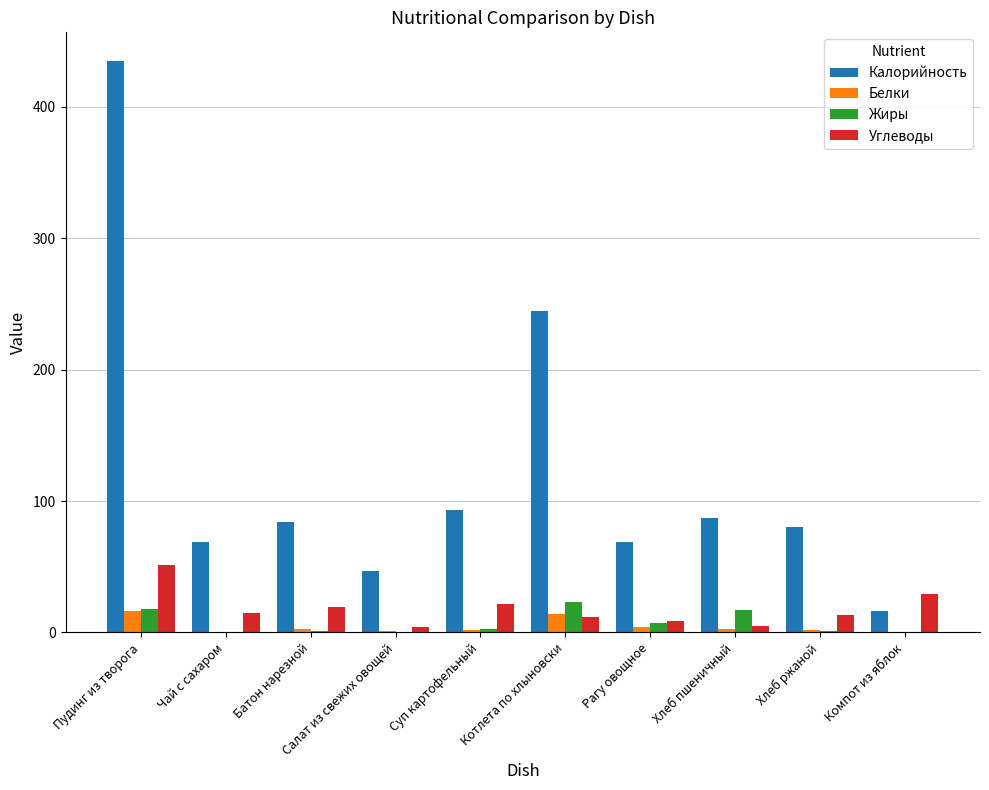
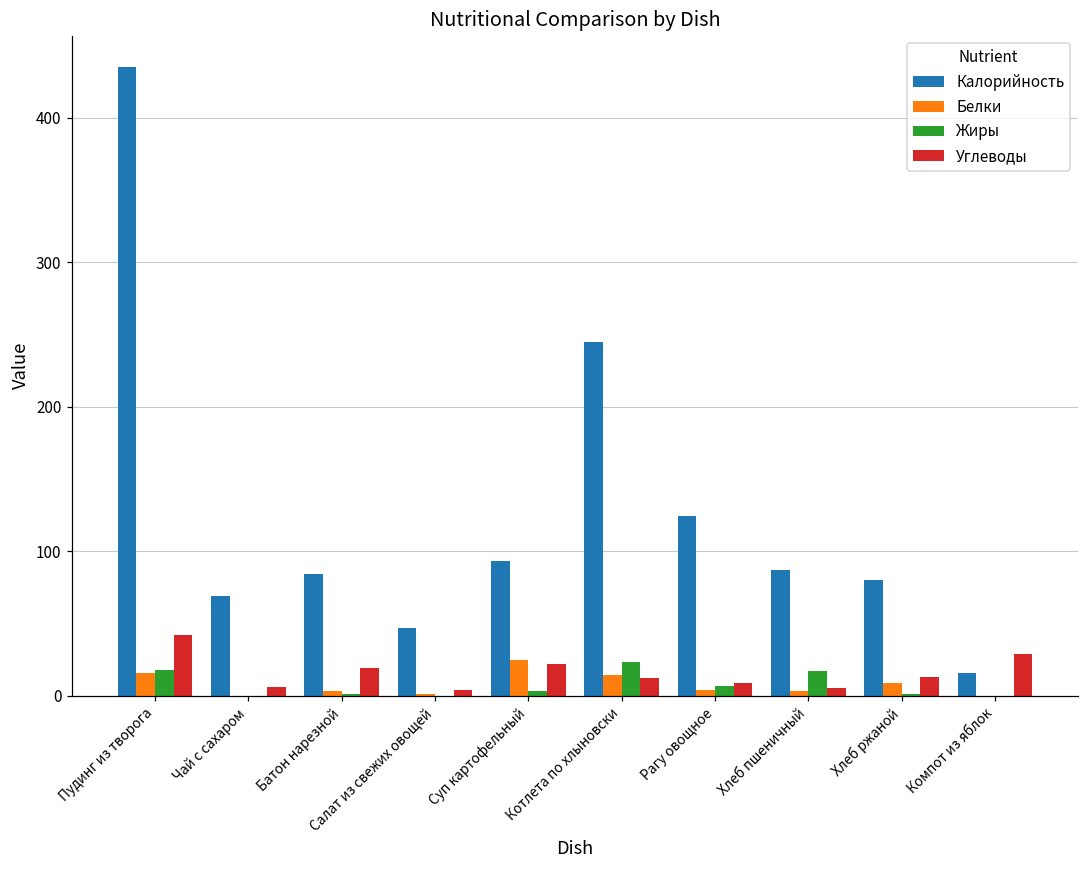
Углеводы, Пудинг из творога: 51 -> 42
Углеводы, Чай с сахаром: 15 -> 6
Белки, Суп картофельный: 2 -> 25
Калорийность, Рагу овощное: 69 -> 124
Белки, Хлеб ржаной: 2 -> 9
